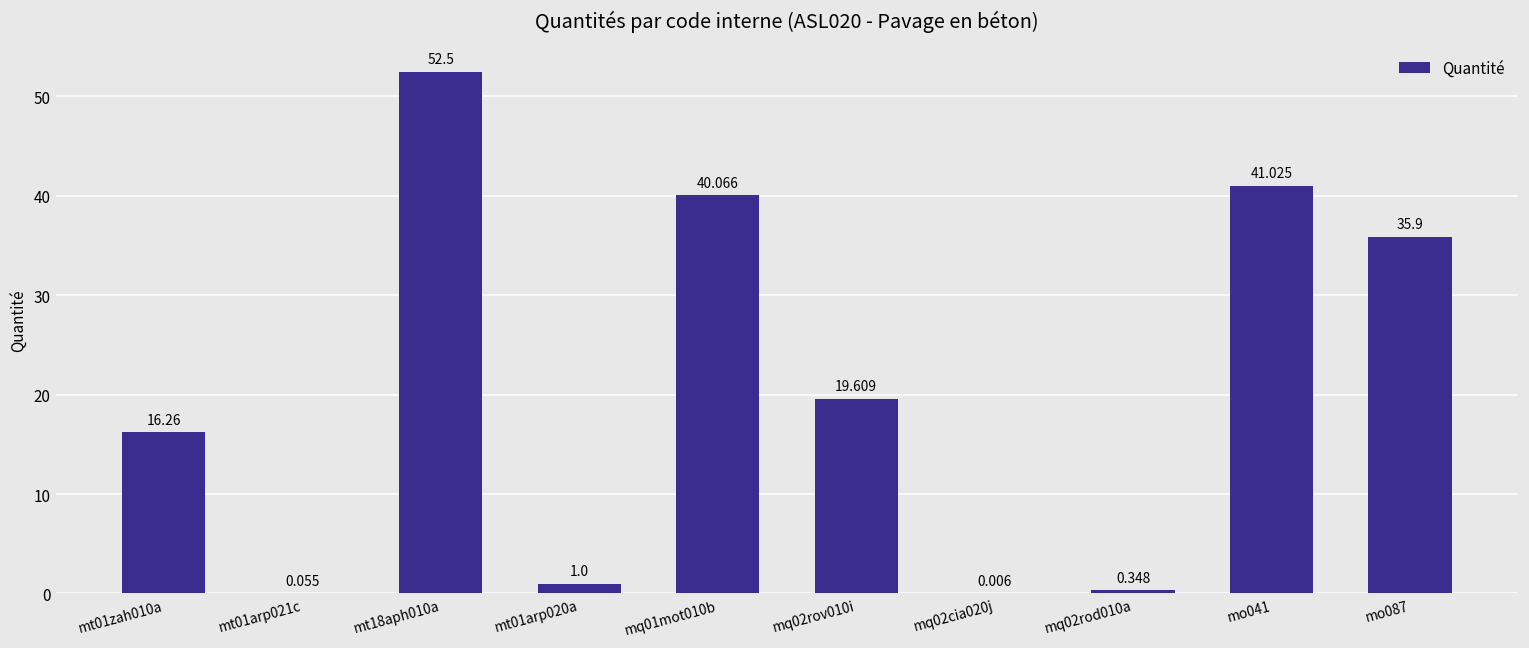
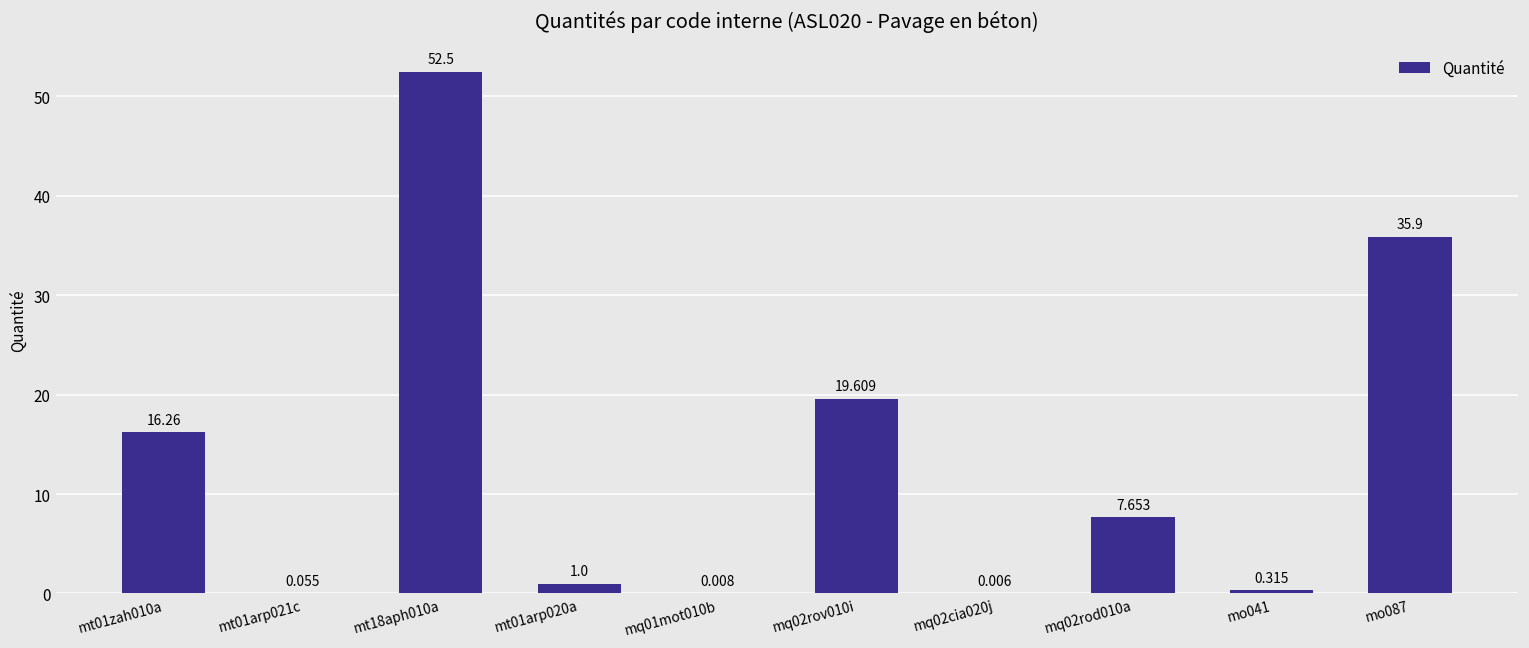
mq01mot010b: 40.066 -> 0.008
mq02rod010a: 0.348 -> 7.653
mo041: 41.025 -> 0.315
